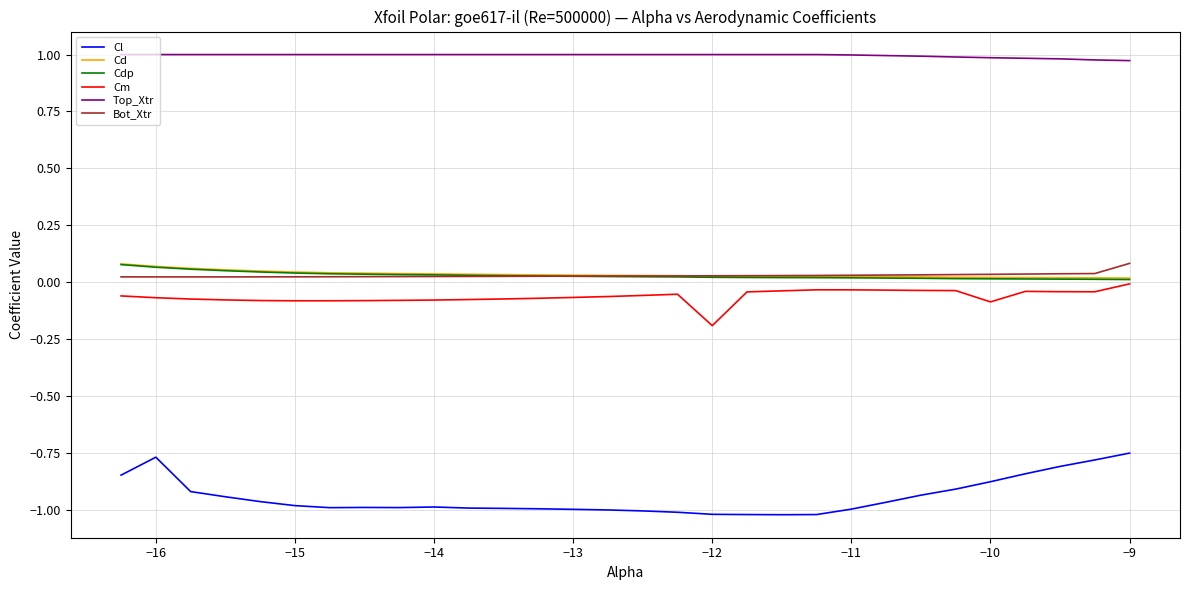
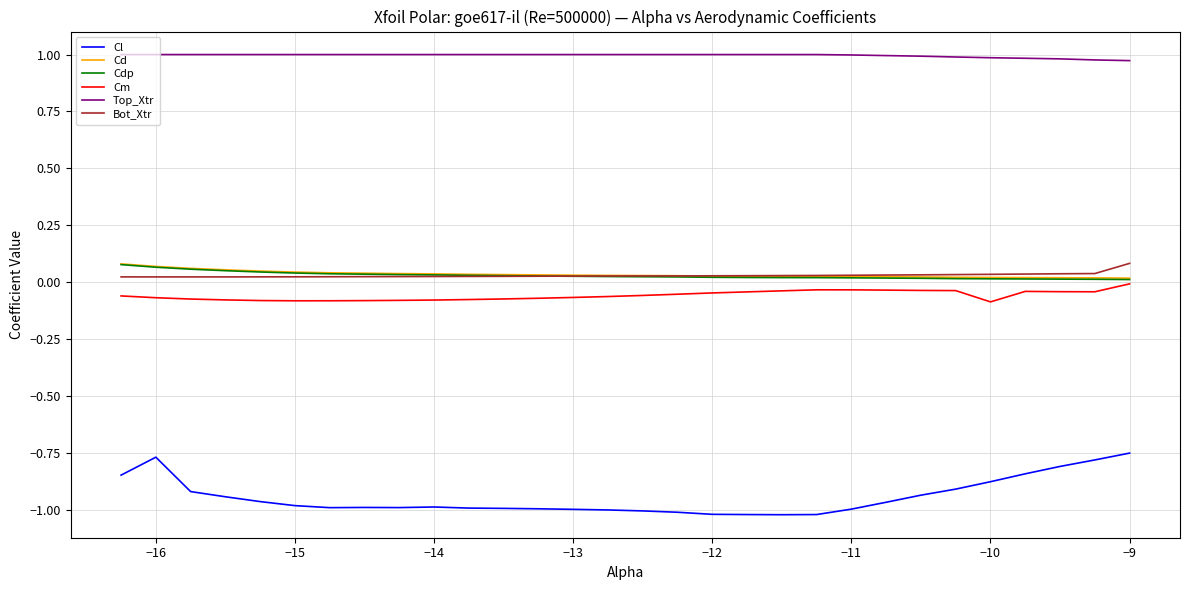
Cm, −12: -0.19 -> -0.05
